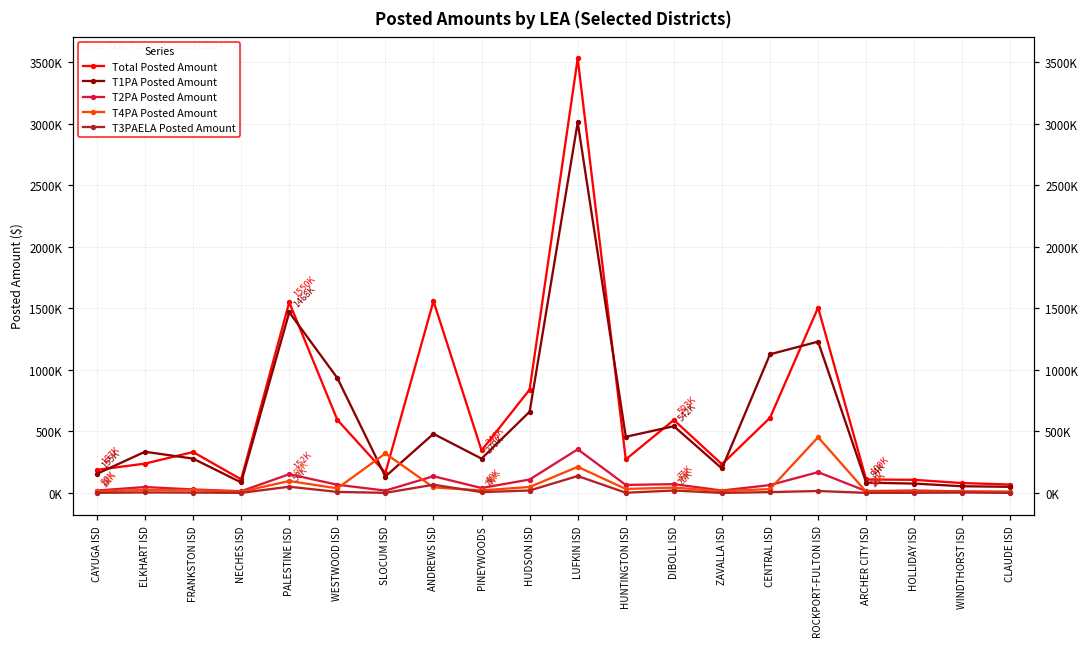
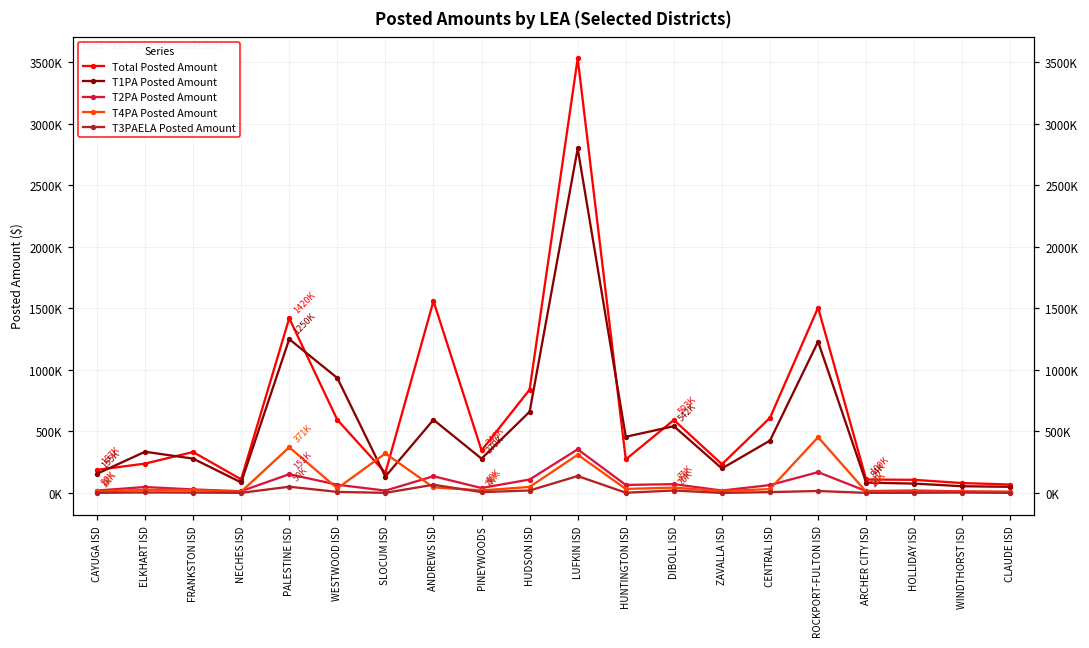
Total Posted Amount, PALESTINE ISD: 1550K -> 1420K
T1PA Posted Amount, PALESTINE ISD: 1468K -> 1250K
T4PA Posted Amount, PALESTINE ISD: 97K -> 371K
T1PA Posted Amount, ANDREWS ISD: 480000 -> 590000
T1PA Posted Amount, LUFKIN ISD: 3010000 -> 2800000
T4PA Posted Amount, LUFKIN ISD: 210000 -> 310000
T1PA Posted Amount, CENTRAL ISD: 1130000 -> 430000
